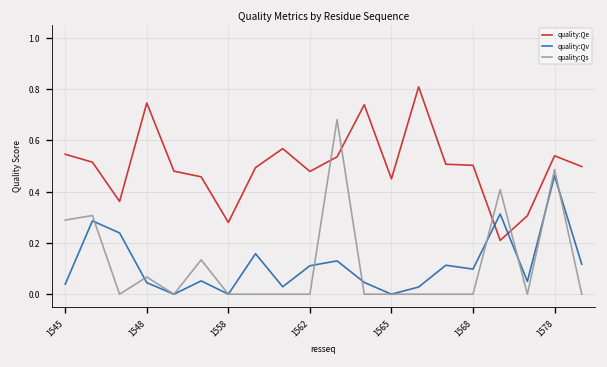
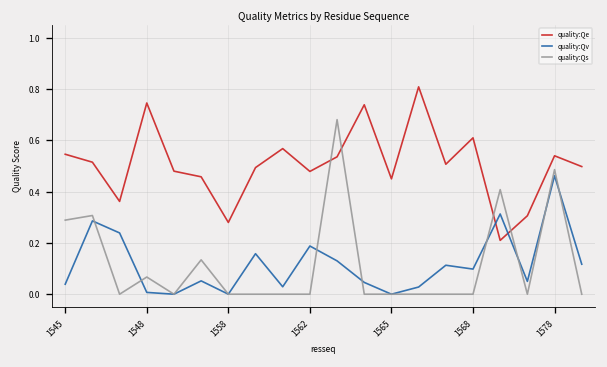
quality:Qv, 1548: 0.05 -> 0.01
quality:Qv, 1562: 0.11 -> 0.19
quality:Qe, 1568: 0.50 -> 0.61
